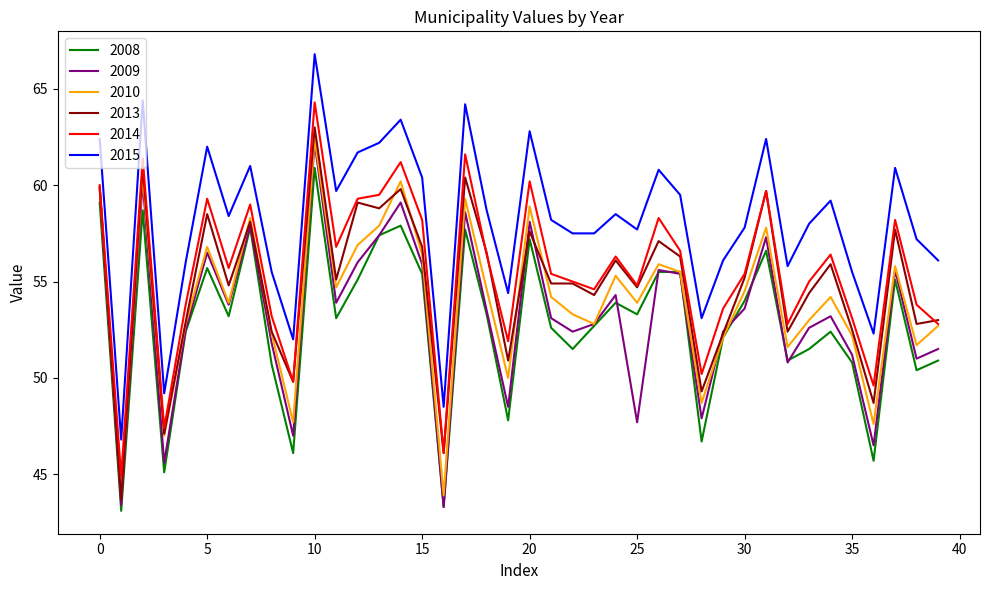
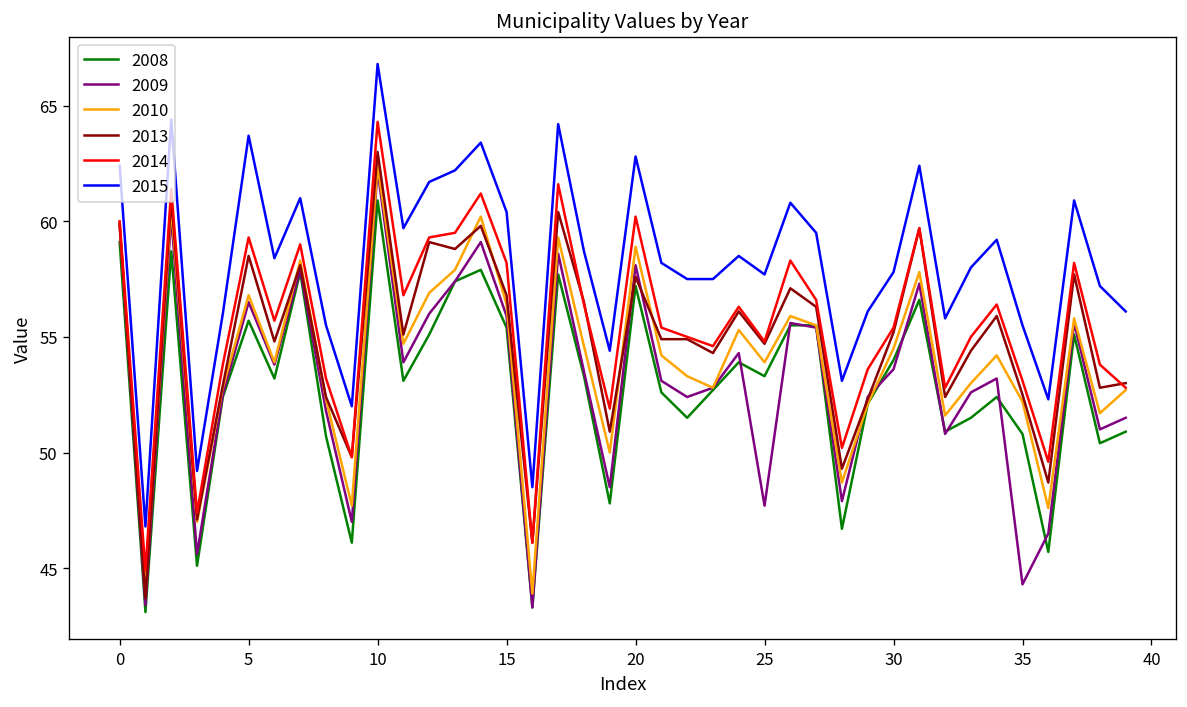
2015, 5: 62.0 -> 63.7
2009, 35: 51.2 -> 44.3
